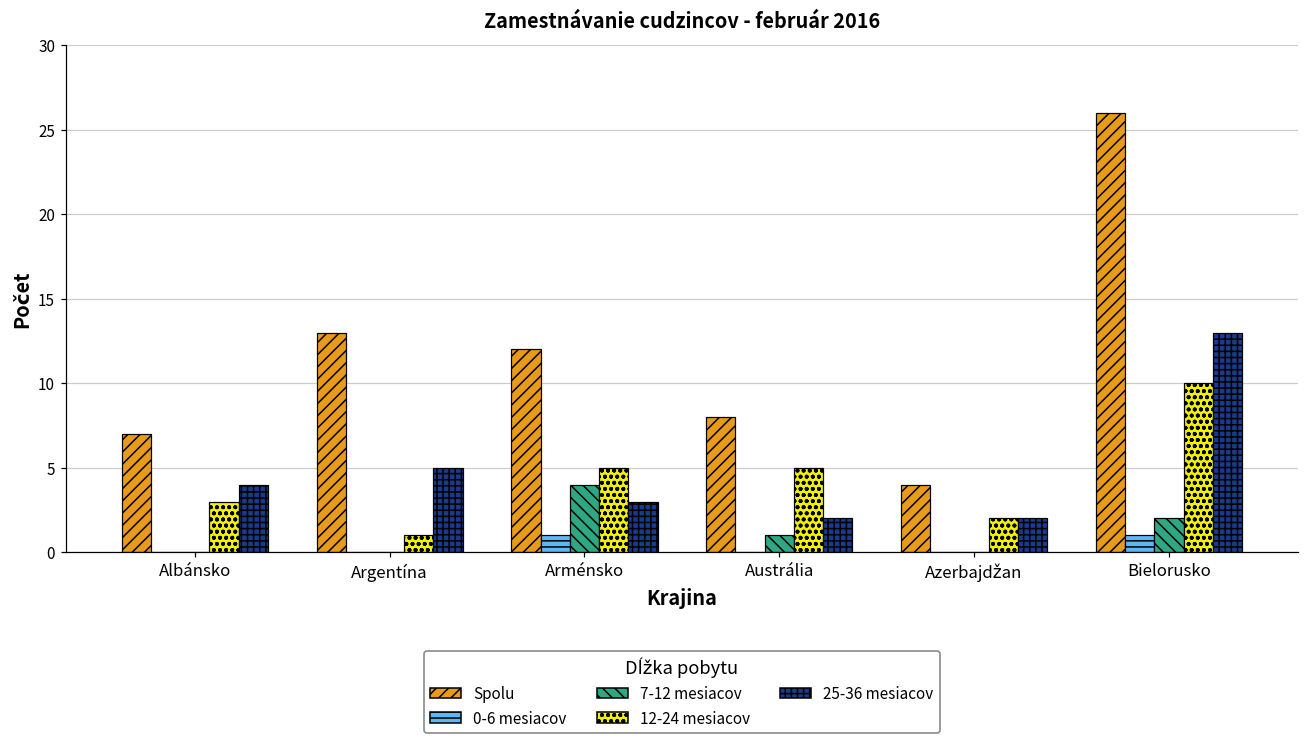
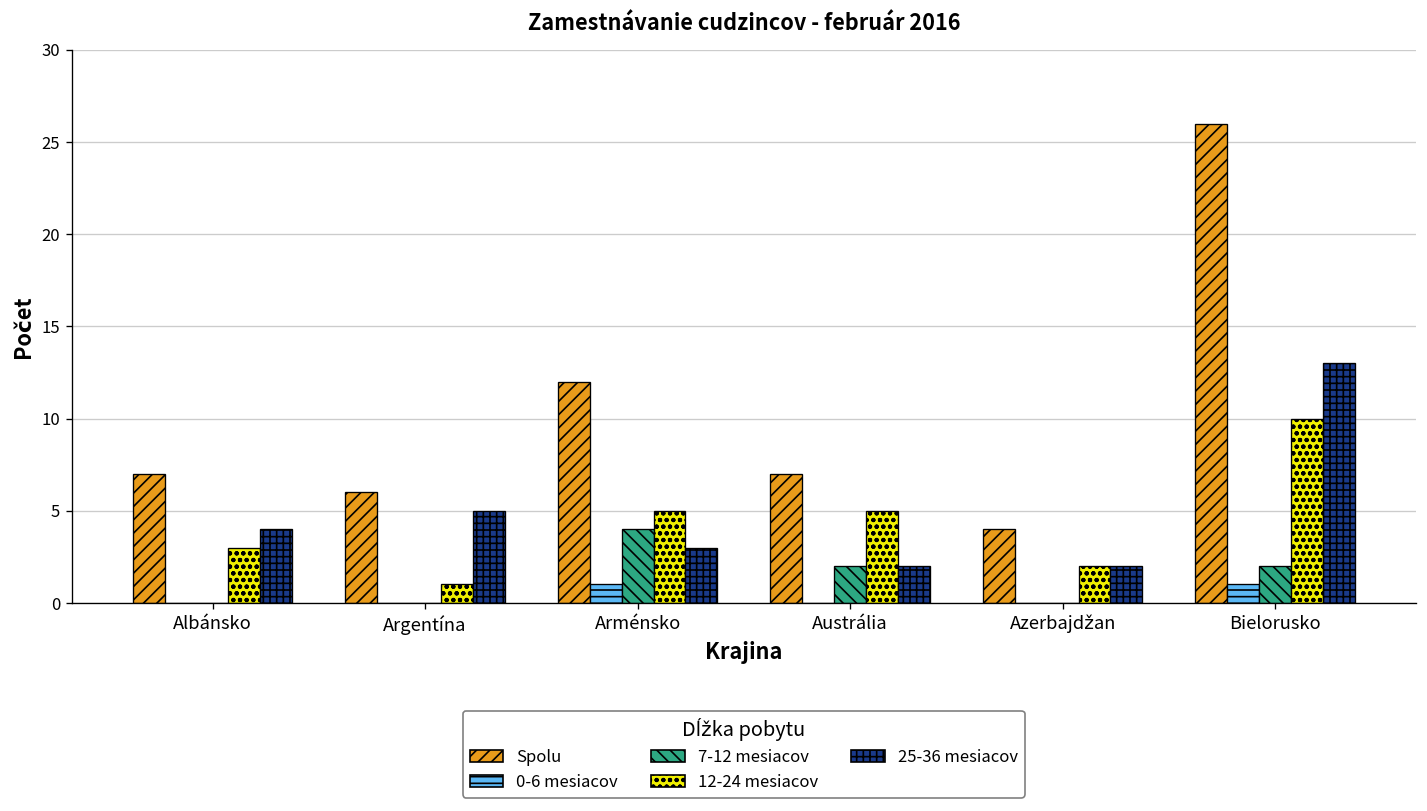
Spolu, Argentína: 13 -> 6
Spolu, Austrália: 8 -> 7
7-12 mesiacov, Austrália: 1 -> 2
